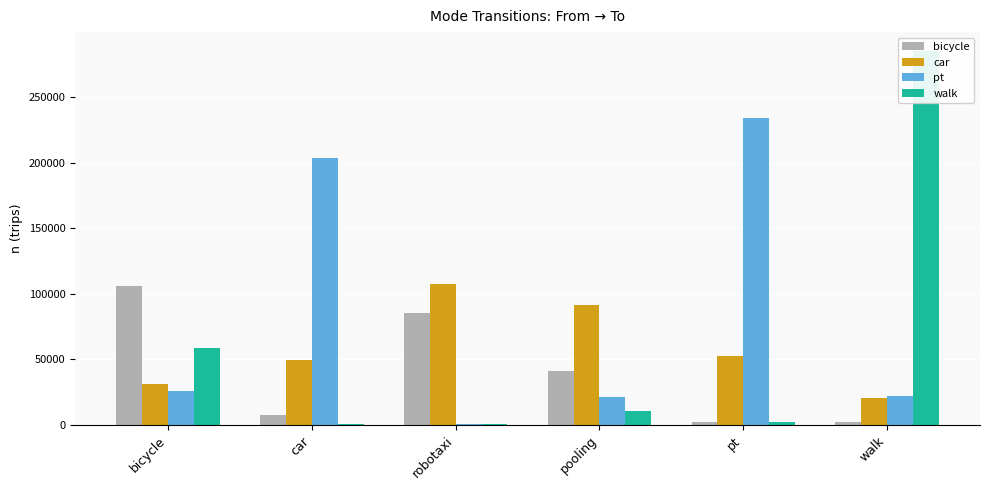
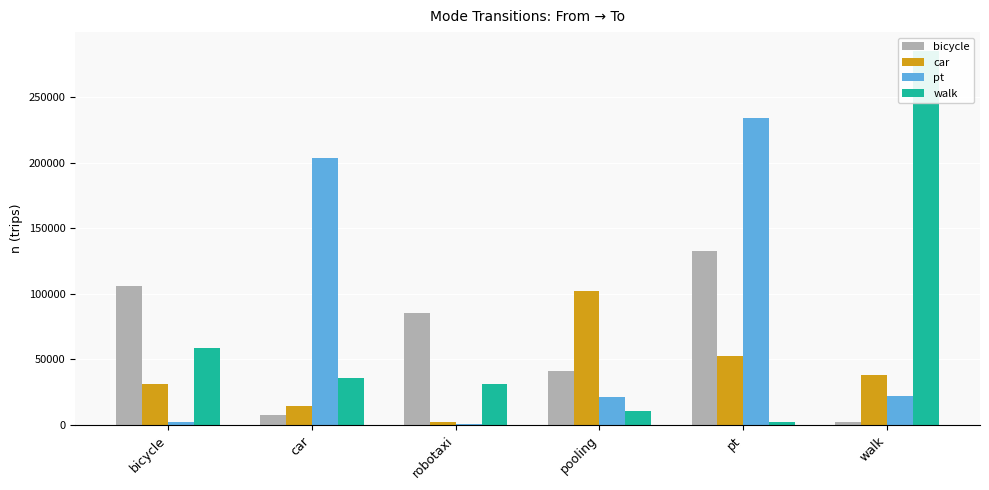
pt, bicycle: 26000 -> 2000
car, car: 50000 -> 14000
walk, car: 0 -> 36000
car, robotaxi: 107000 -> 2000
walk, robotaxi: 0 -> 31000
car, pooling: 91000 -> 102000
bicycle, pt: 2000 -> 133000
car, walk: 20000 -> 38000
